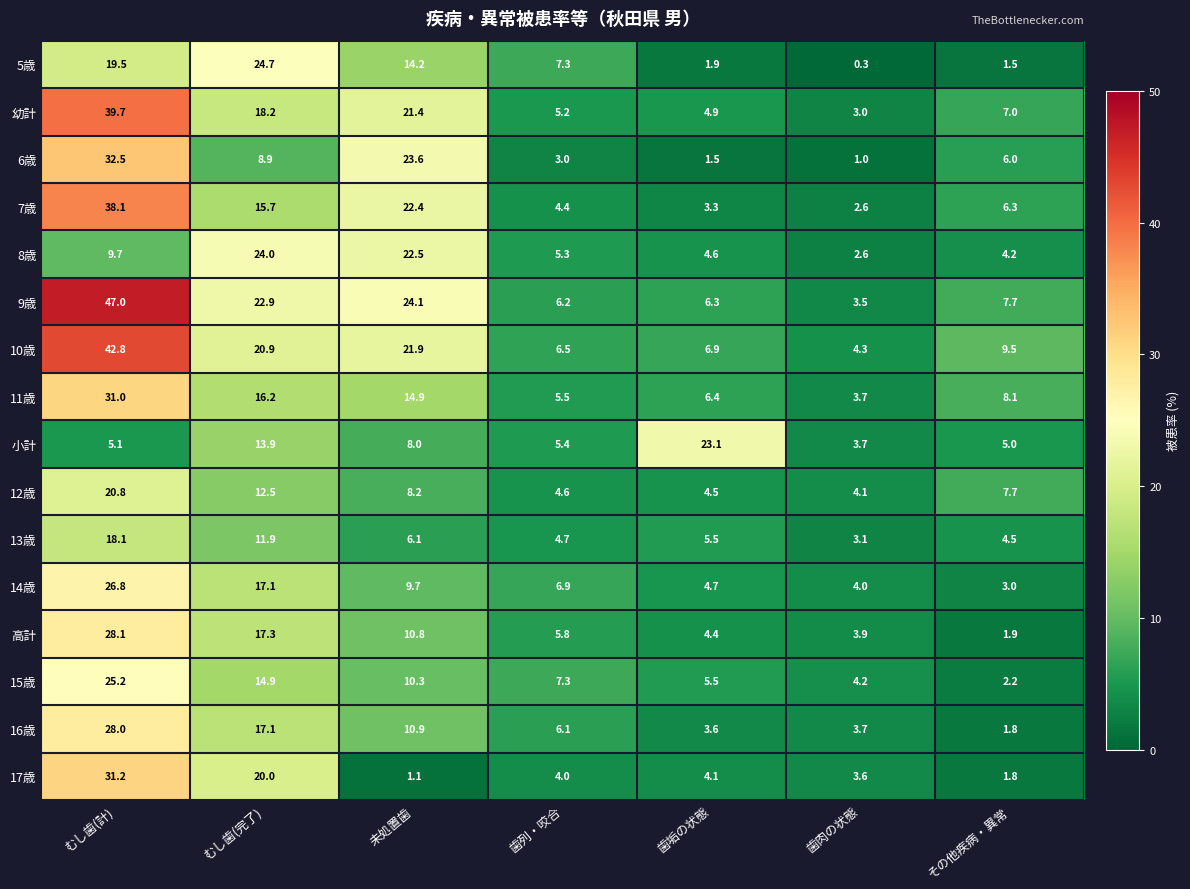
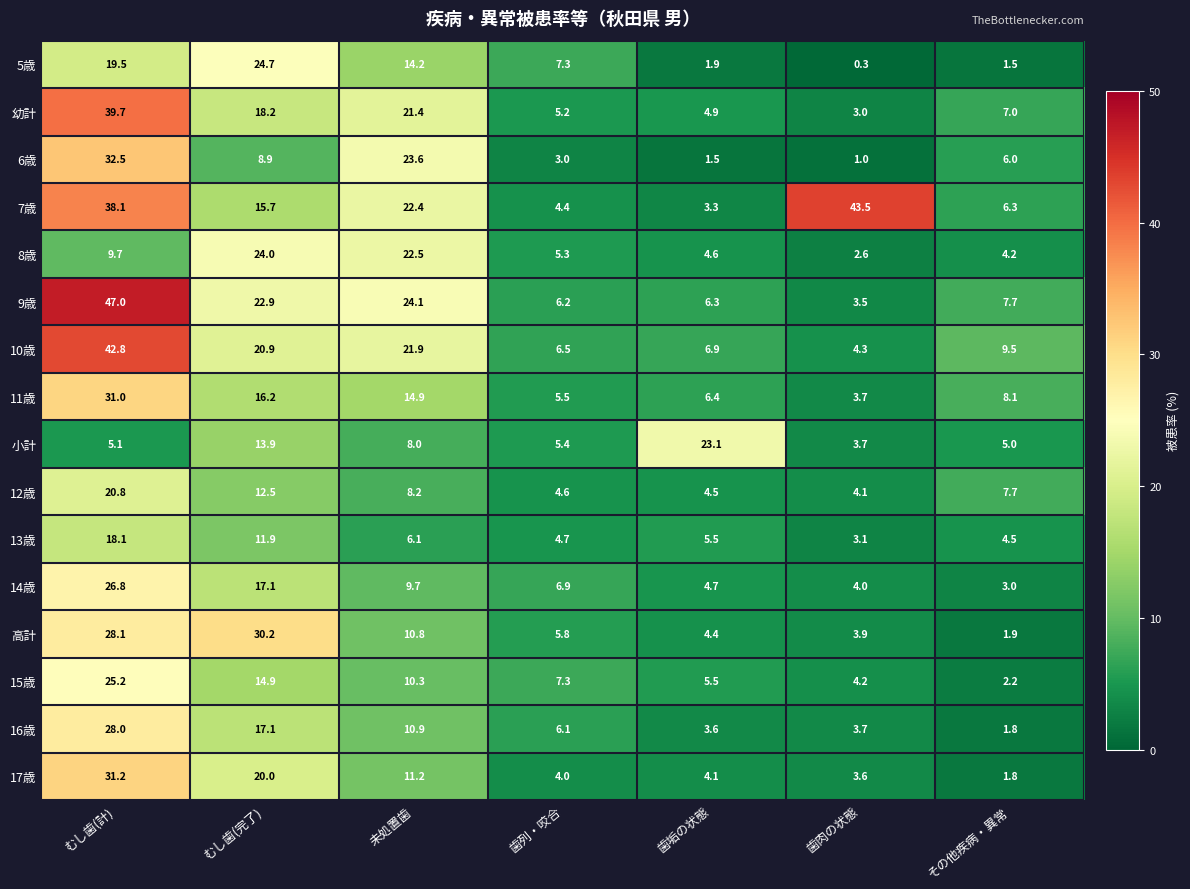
7歳, 歯肉の状態: 2.6 -> 43.5
高計, むし歯(完了): 17.3 -> 30.2
17歳, 未処置歯: 1.1 -> 11.2
